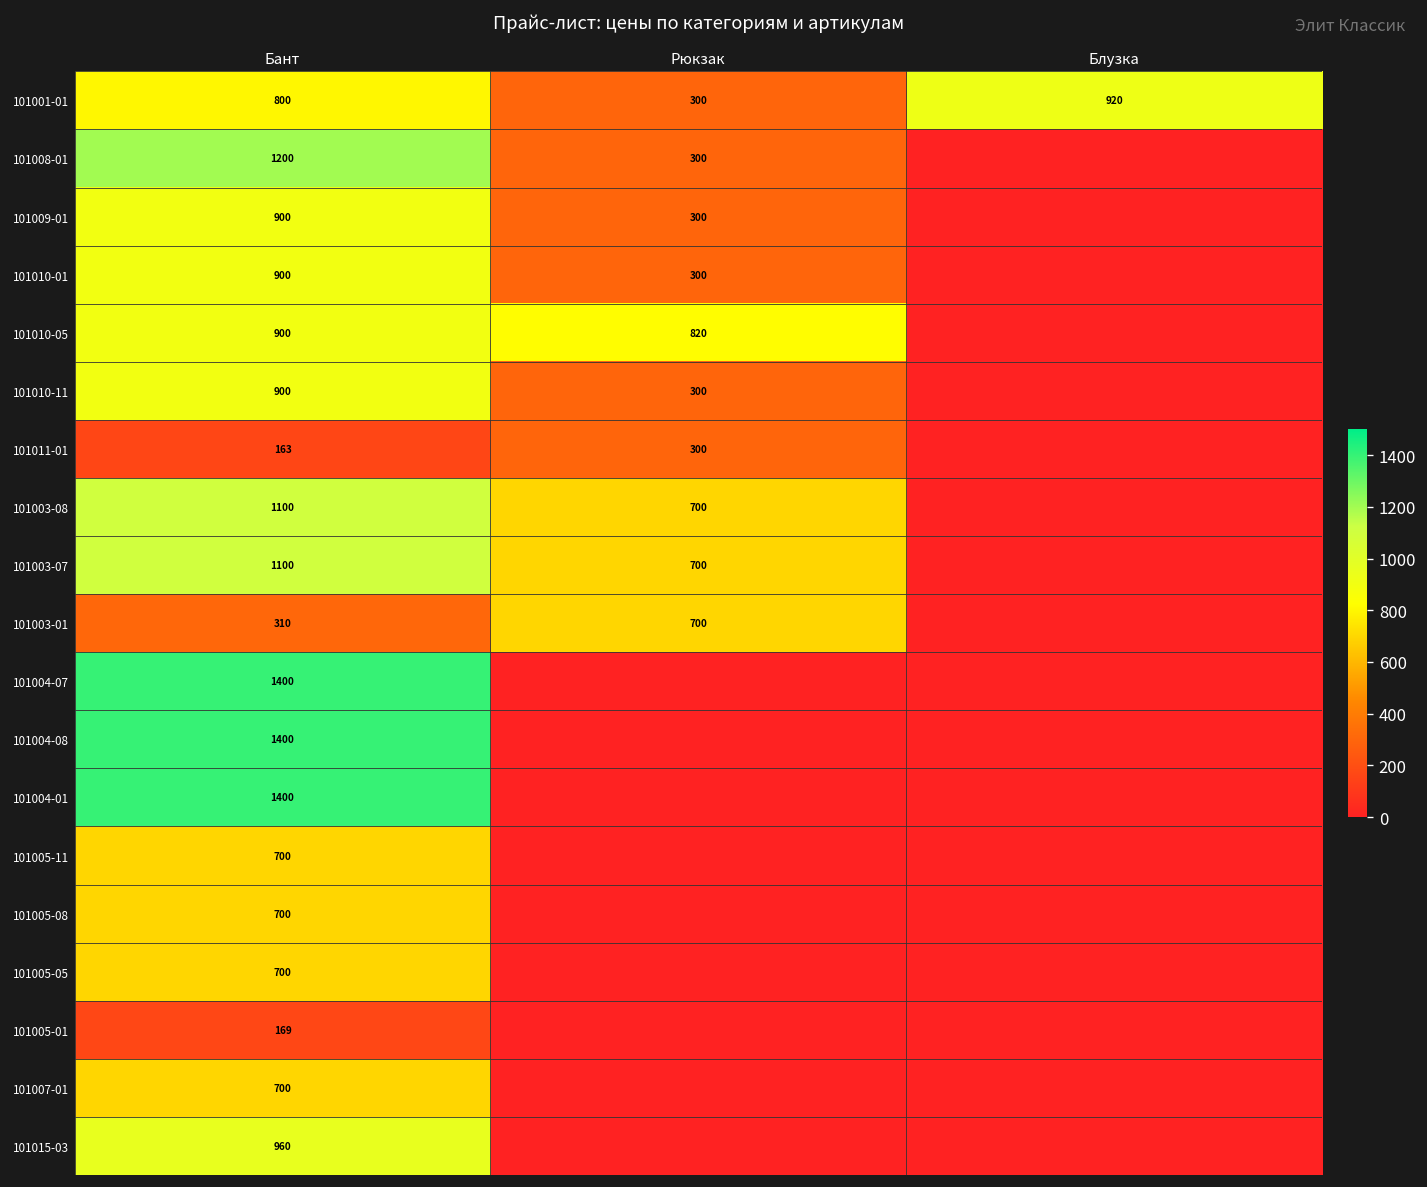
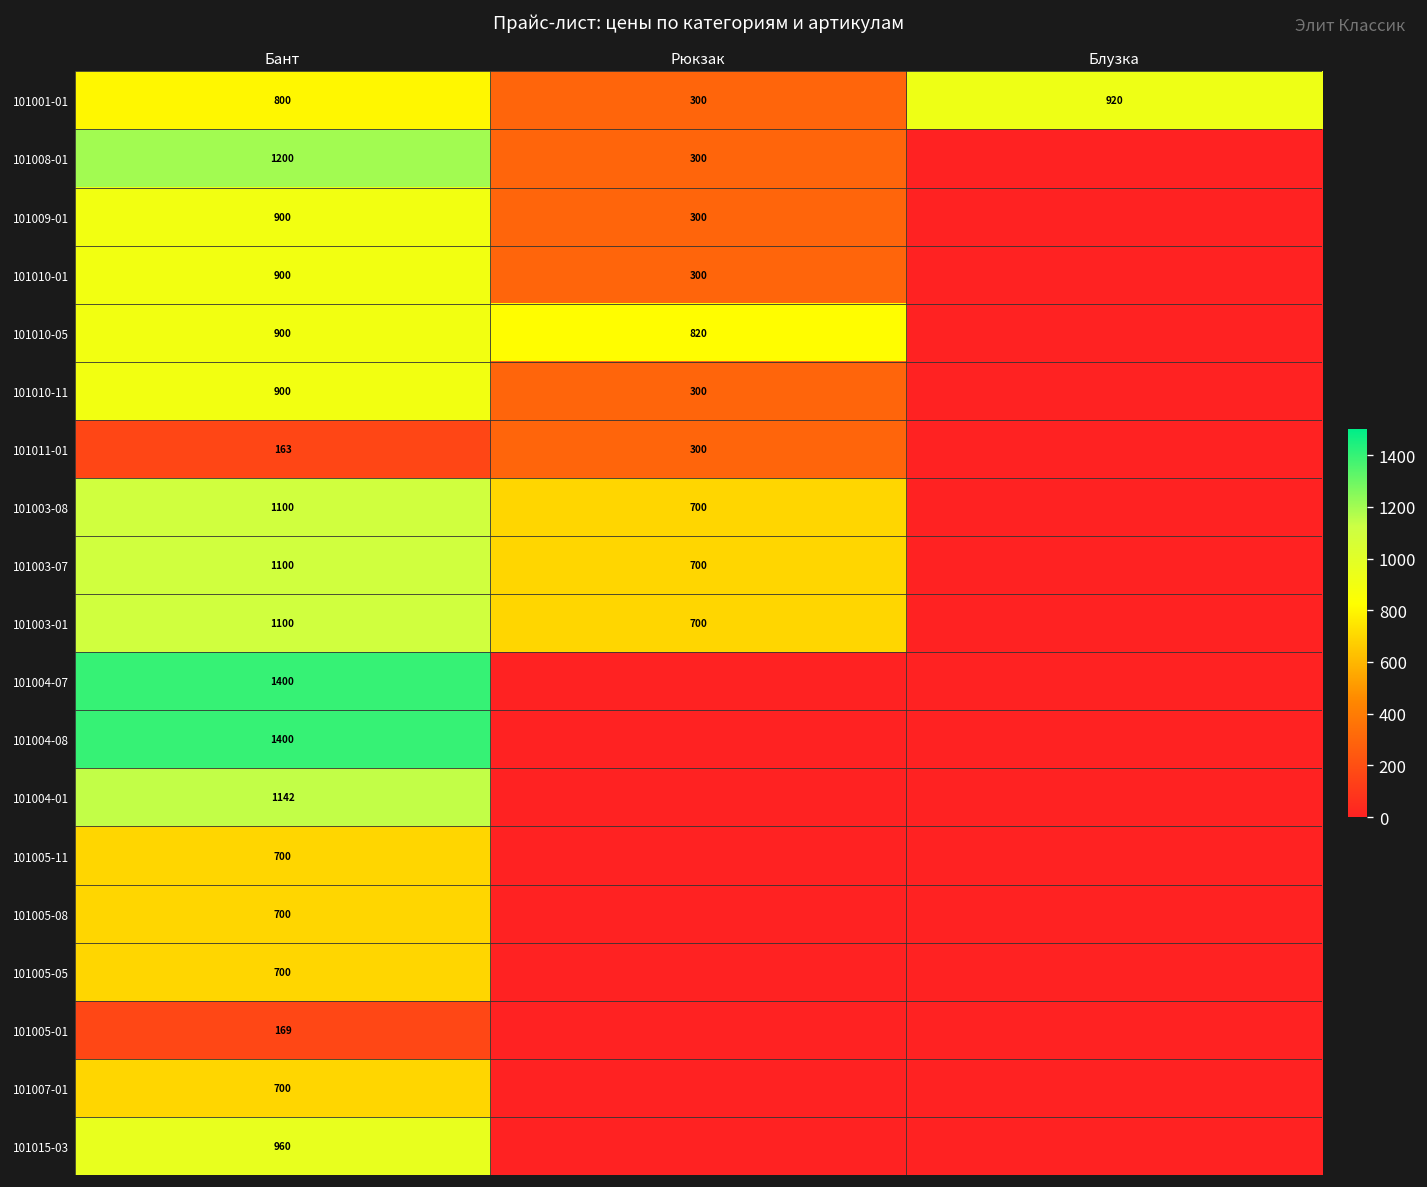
101003-01, Бант: 310 -> 1100
101004-01, Бант: 1400 -> 1142
